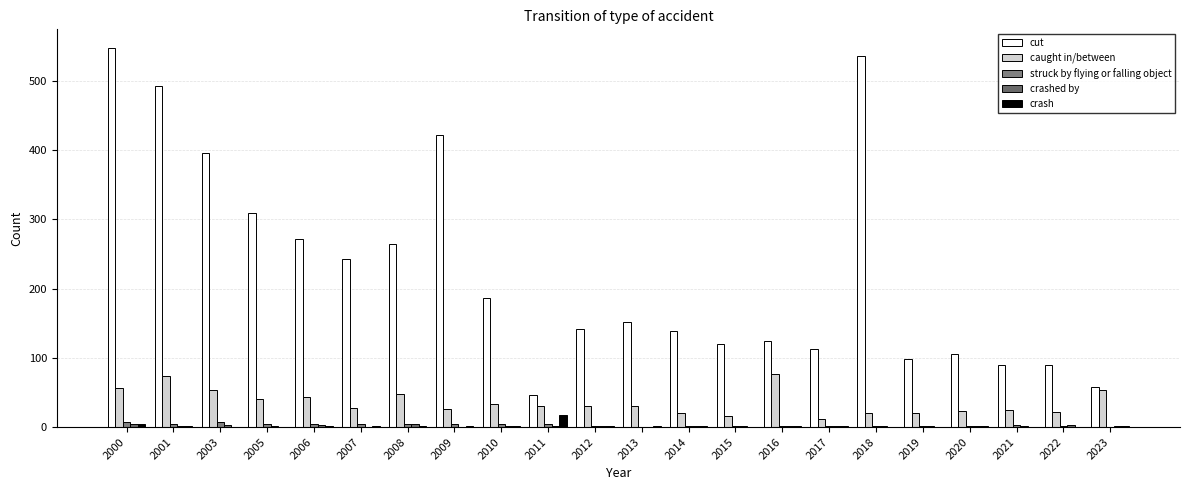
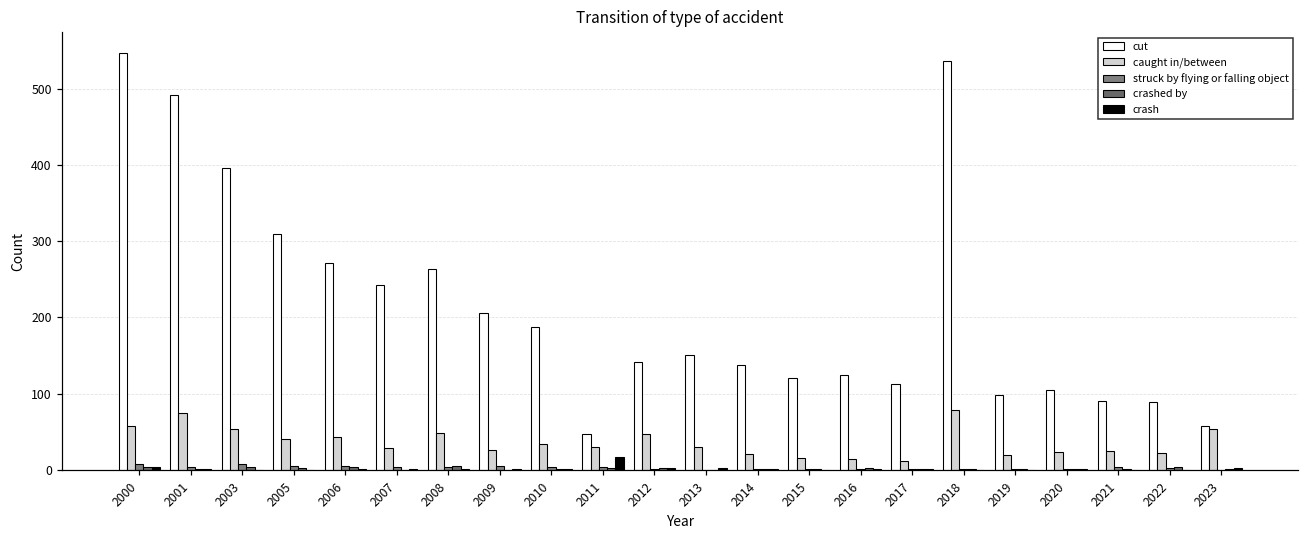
cut, 2009: 420 -> 210
caught in/between, 2012: 30 -> 50
caught in/between, 2016: 80 -> 10
caught in/between, 2018: 20 -> 80
